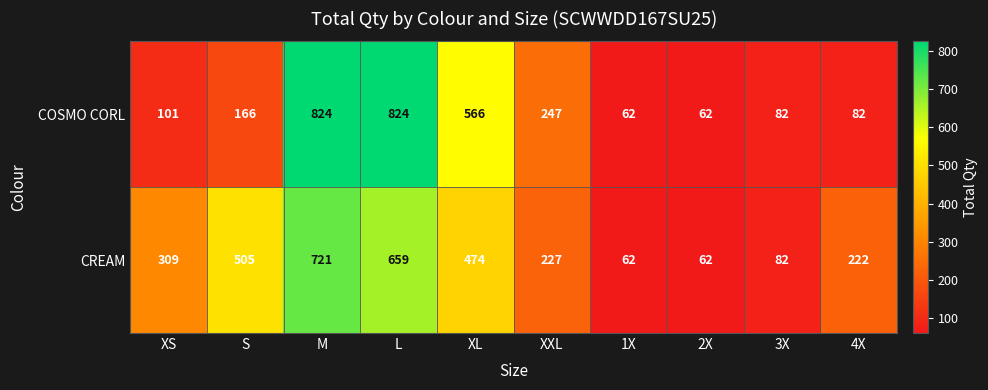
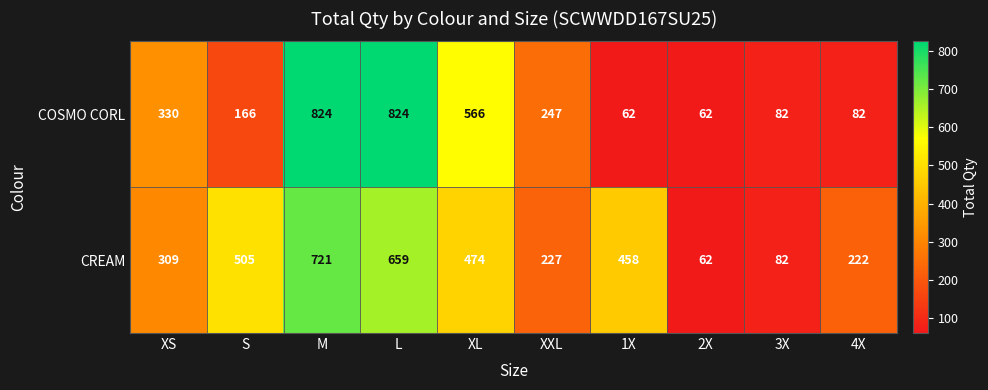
COSMO CORL, XS: 101 -> 330
CREAM, 1X: 62 -> 458
